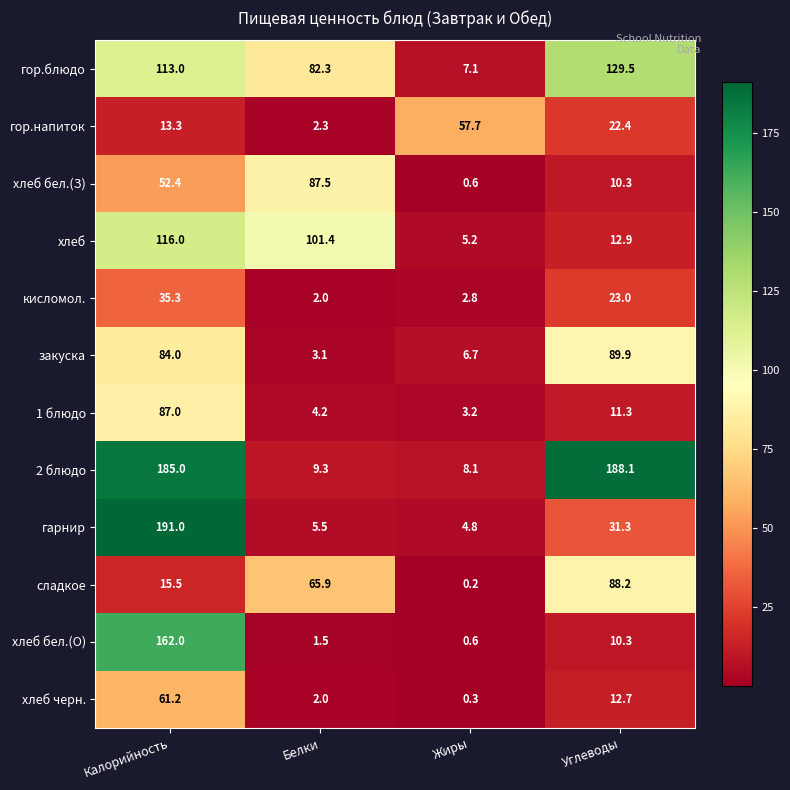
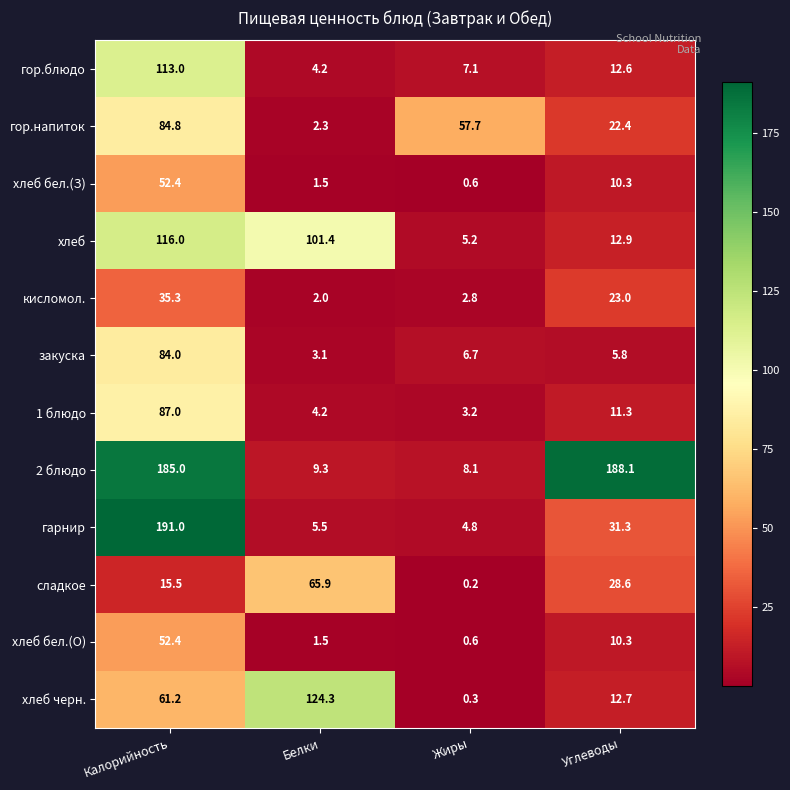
гор.блюдо, Белки: 82.3 -> 4.2
гор.блюдо, Углеводы: 129.5 -> 12.6
гор.напиток, Калорийность: 13.3 -> 84.8
хлеб бел.(З), Белки: 87.5 -> 1.5
закуска, Углеводы: 89.9 -> 5.8
сладкое, Углеводы: 88.2 -> 28.6
хлеб бел.(О), Калорийность: 162.0 -> 52.4
хлеб черн., Белки: 2.0 -> 124.3
